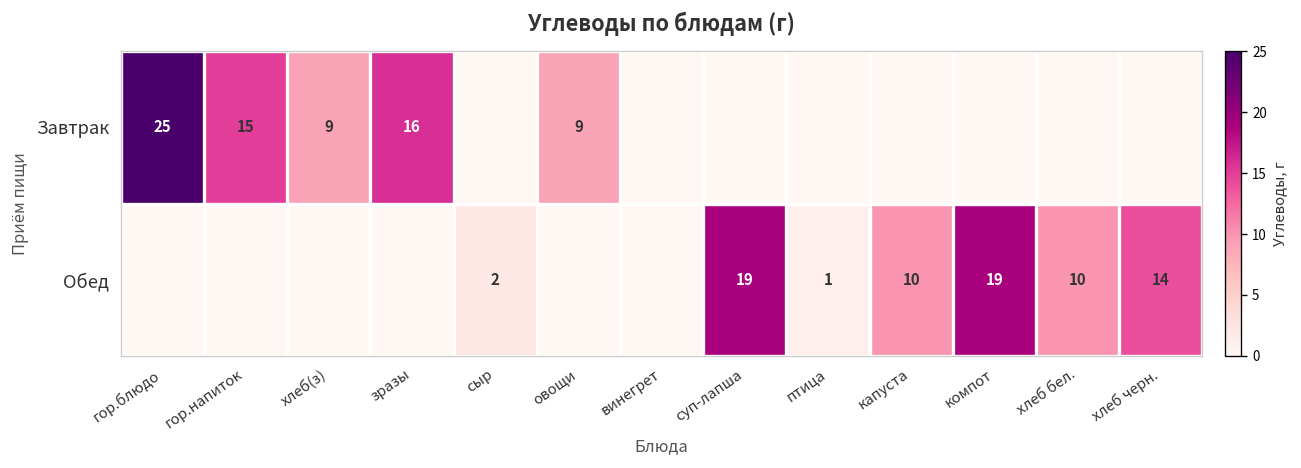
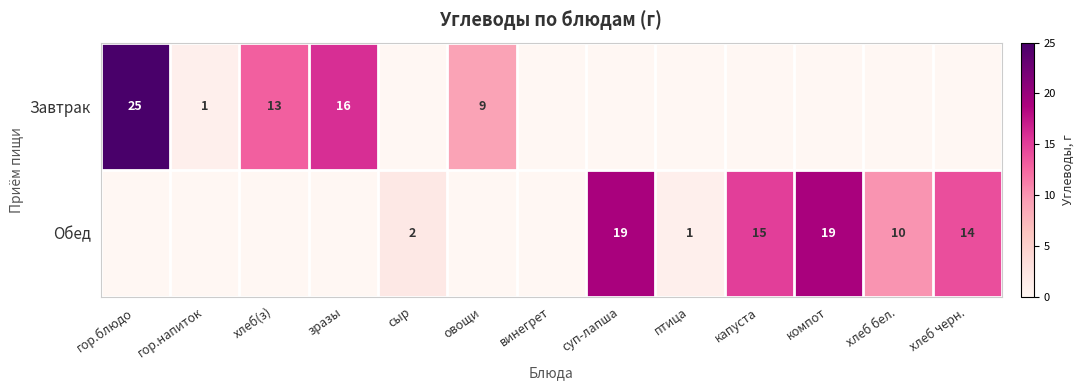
Завтрак, гор.напиток: 15 -> 1
Завтрак, хлеб(з): 9 -> 13
Обед, капуста: 10 -> 15
